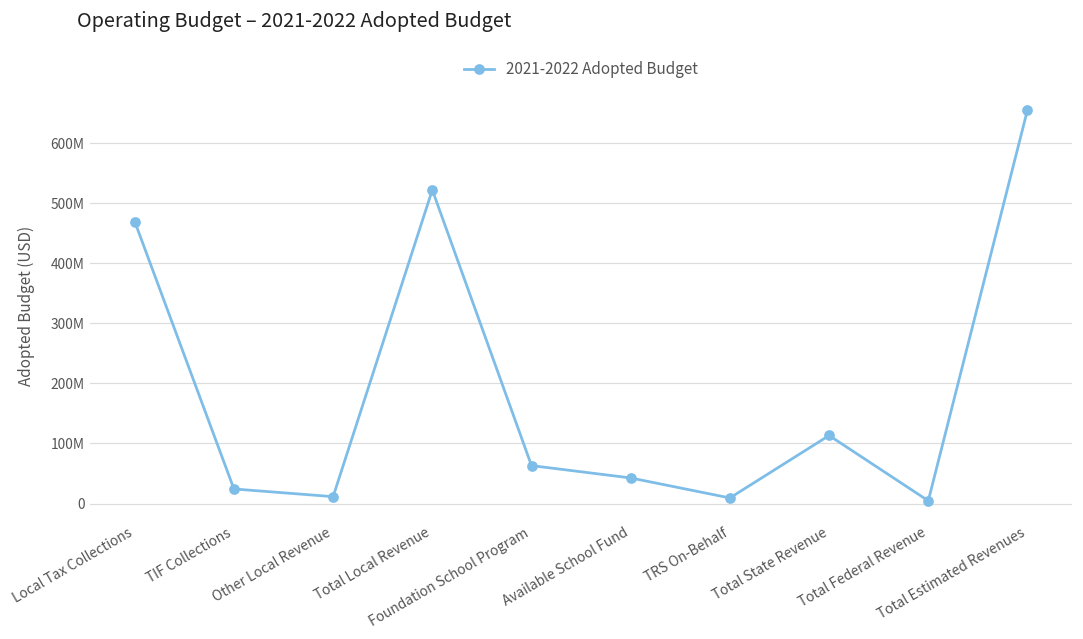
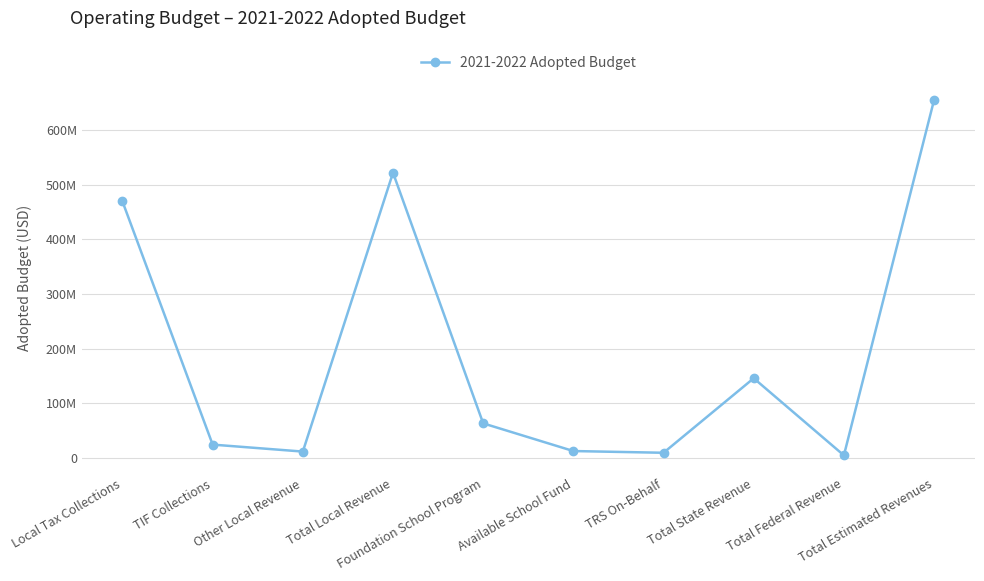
Available School Fund: 40000000 -> 10000000
Total State Revenue: 110000000 -> 150000000
